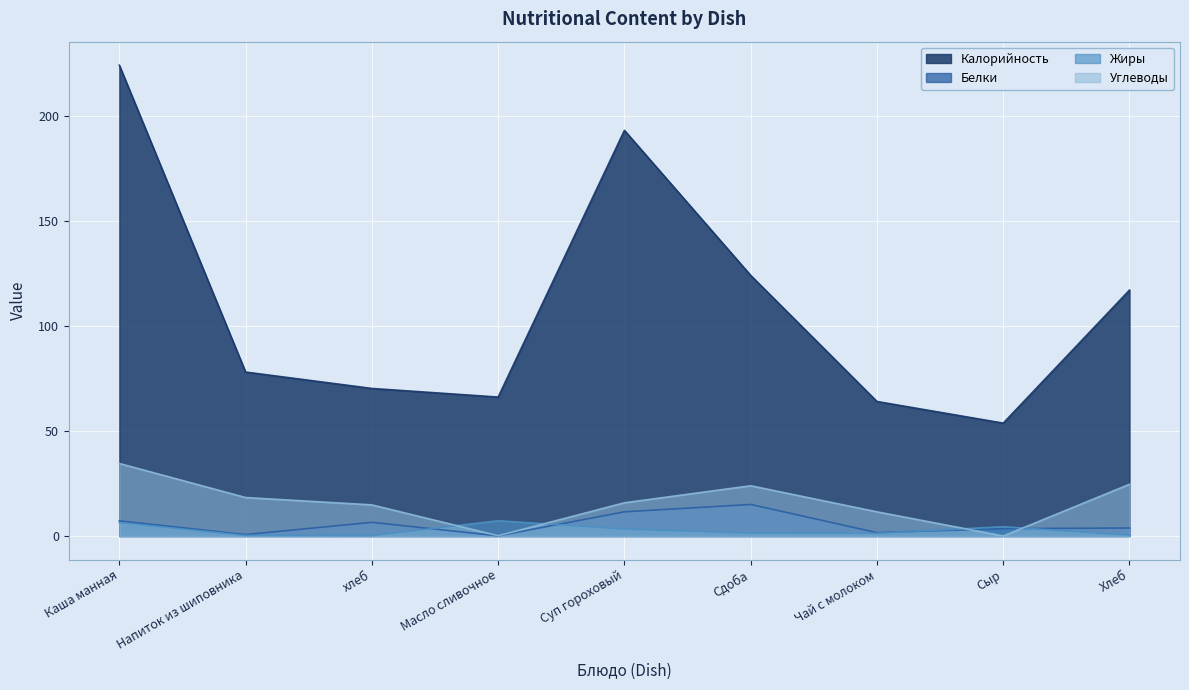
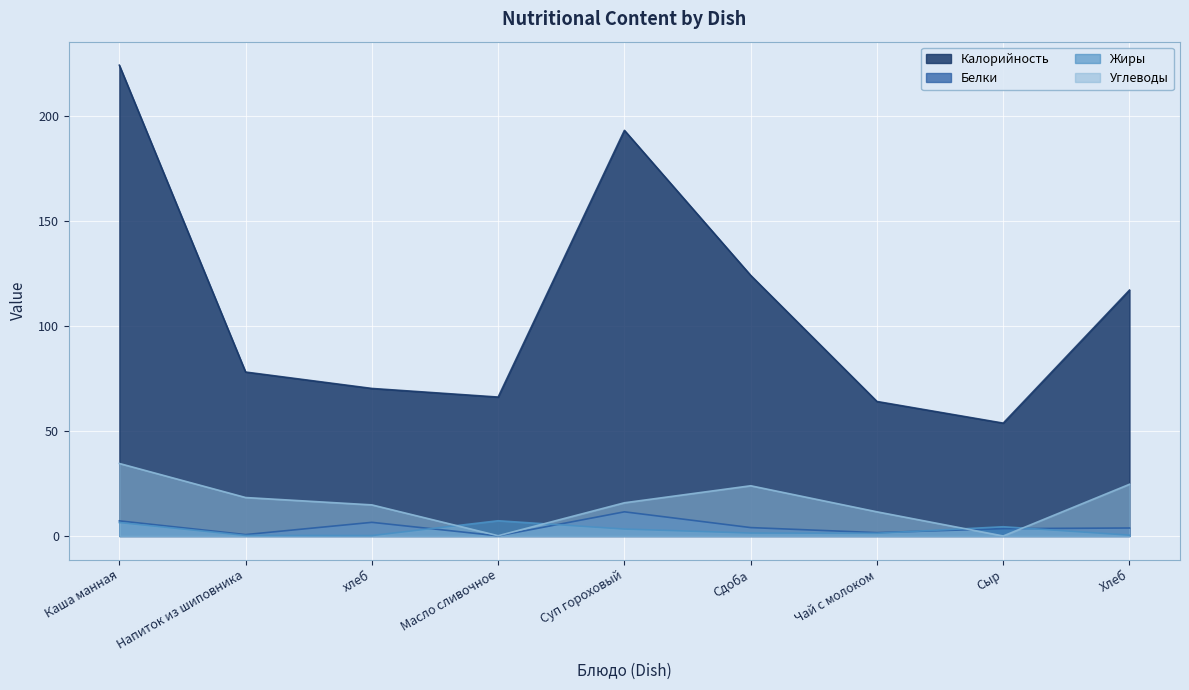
Белки, Сдоба: 15 -> 4
